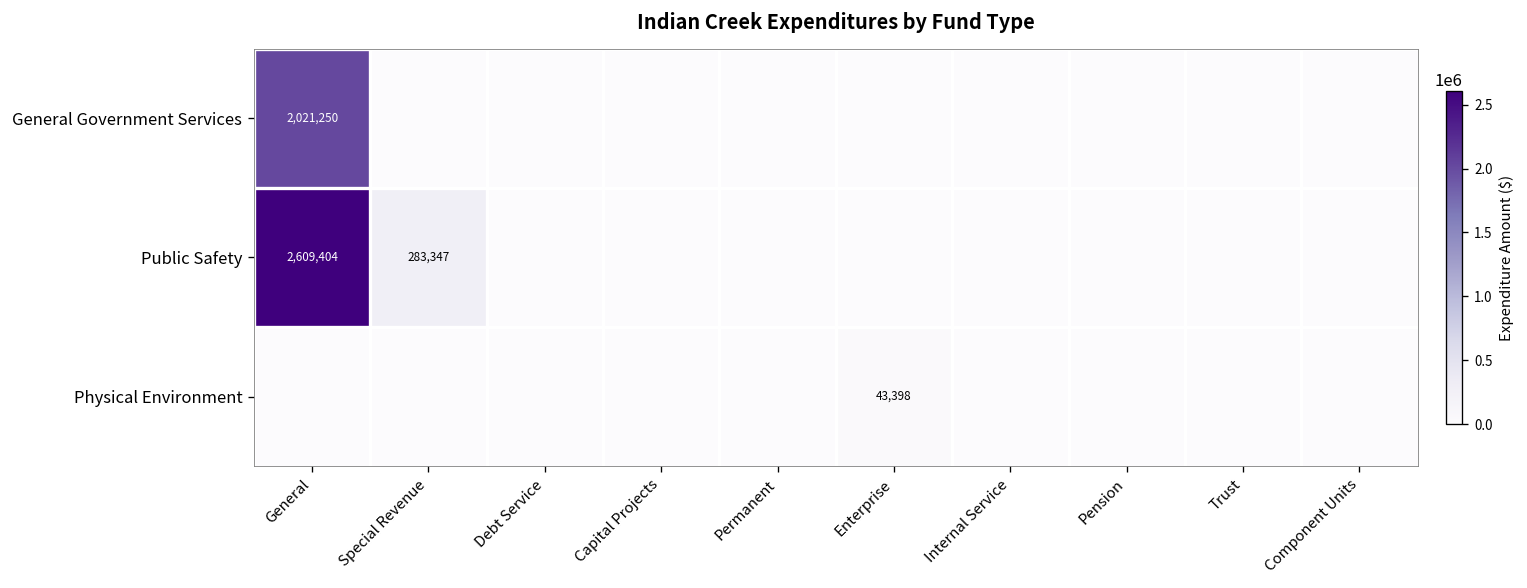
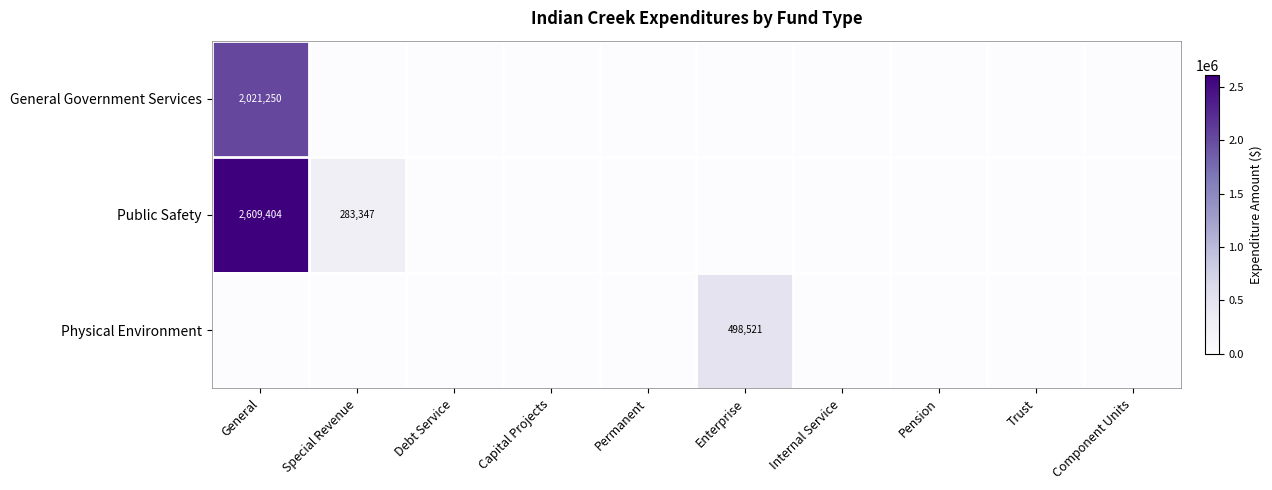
Physical Environment, Enterprise: 43,398 -> 498,521
